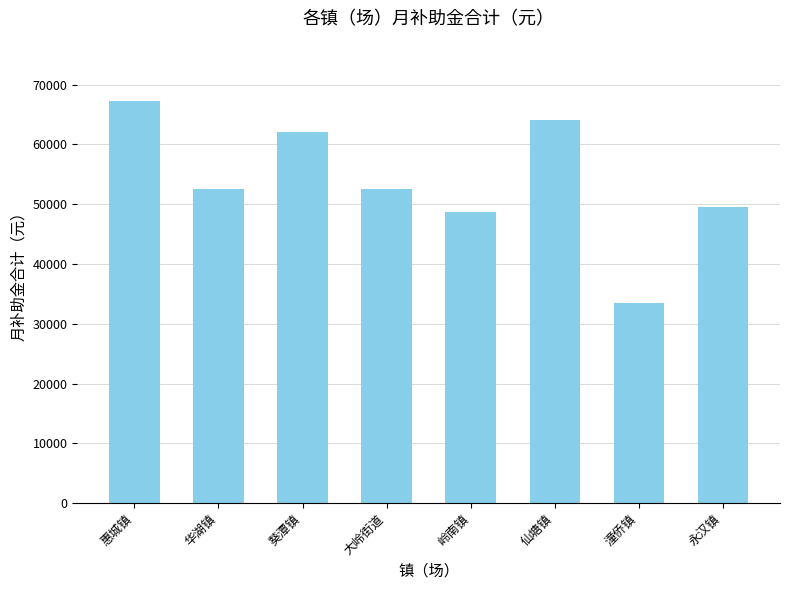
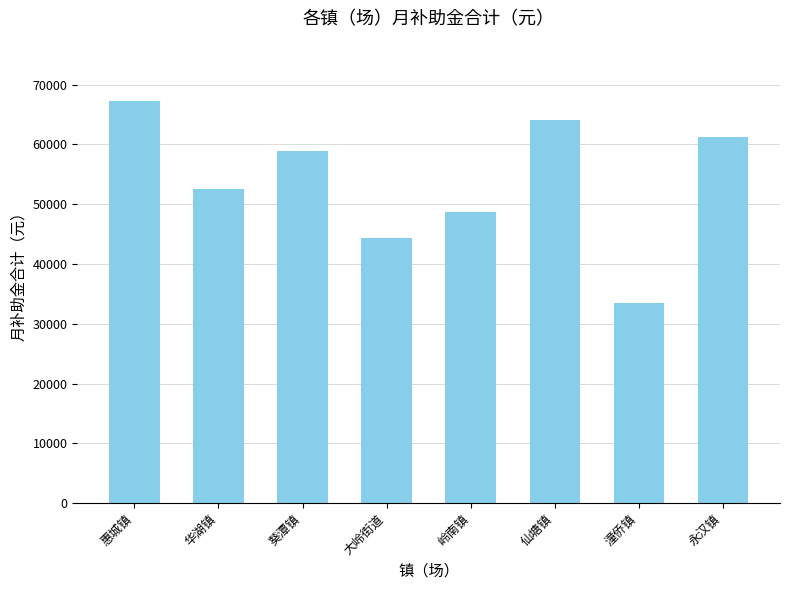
葵潭镇: 62000 -> 59000
大岭街道: 53000 -> 44000
永汉镇: 50000 -> 61000
